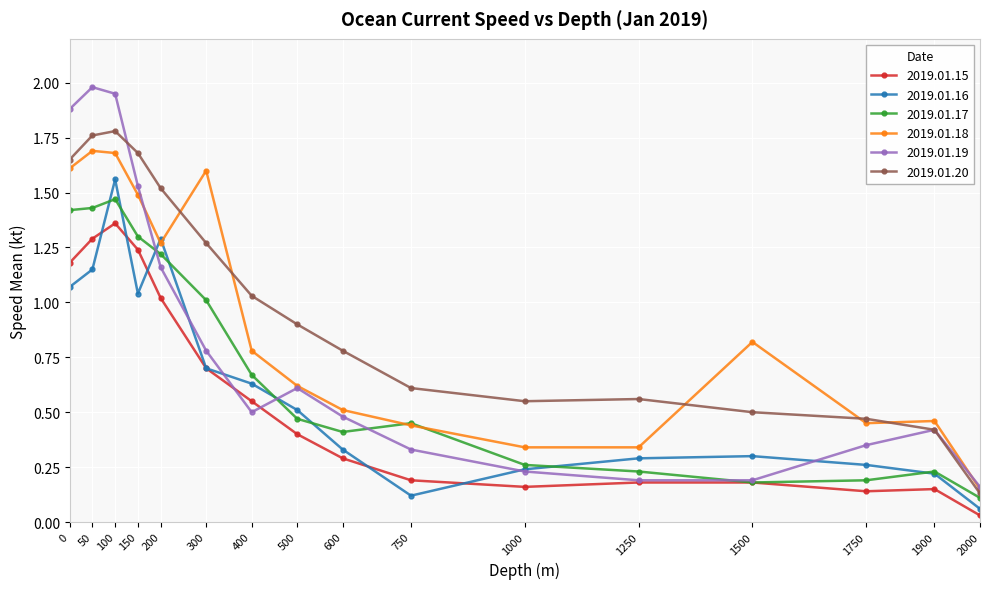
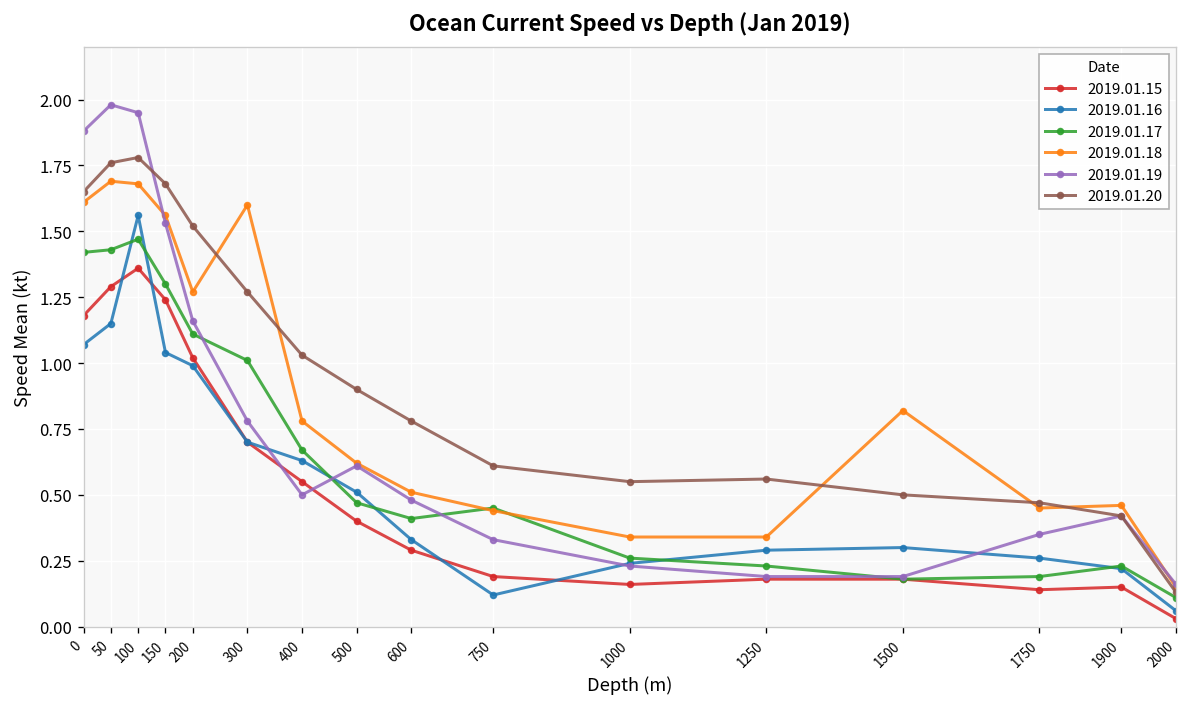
2019.01.18, 150: 1.49 -> 1.56
2019.01.16, 200: 1.29 -> 0.99
2019.01.17, 200: 1.22 -> 1.11
